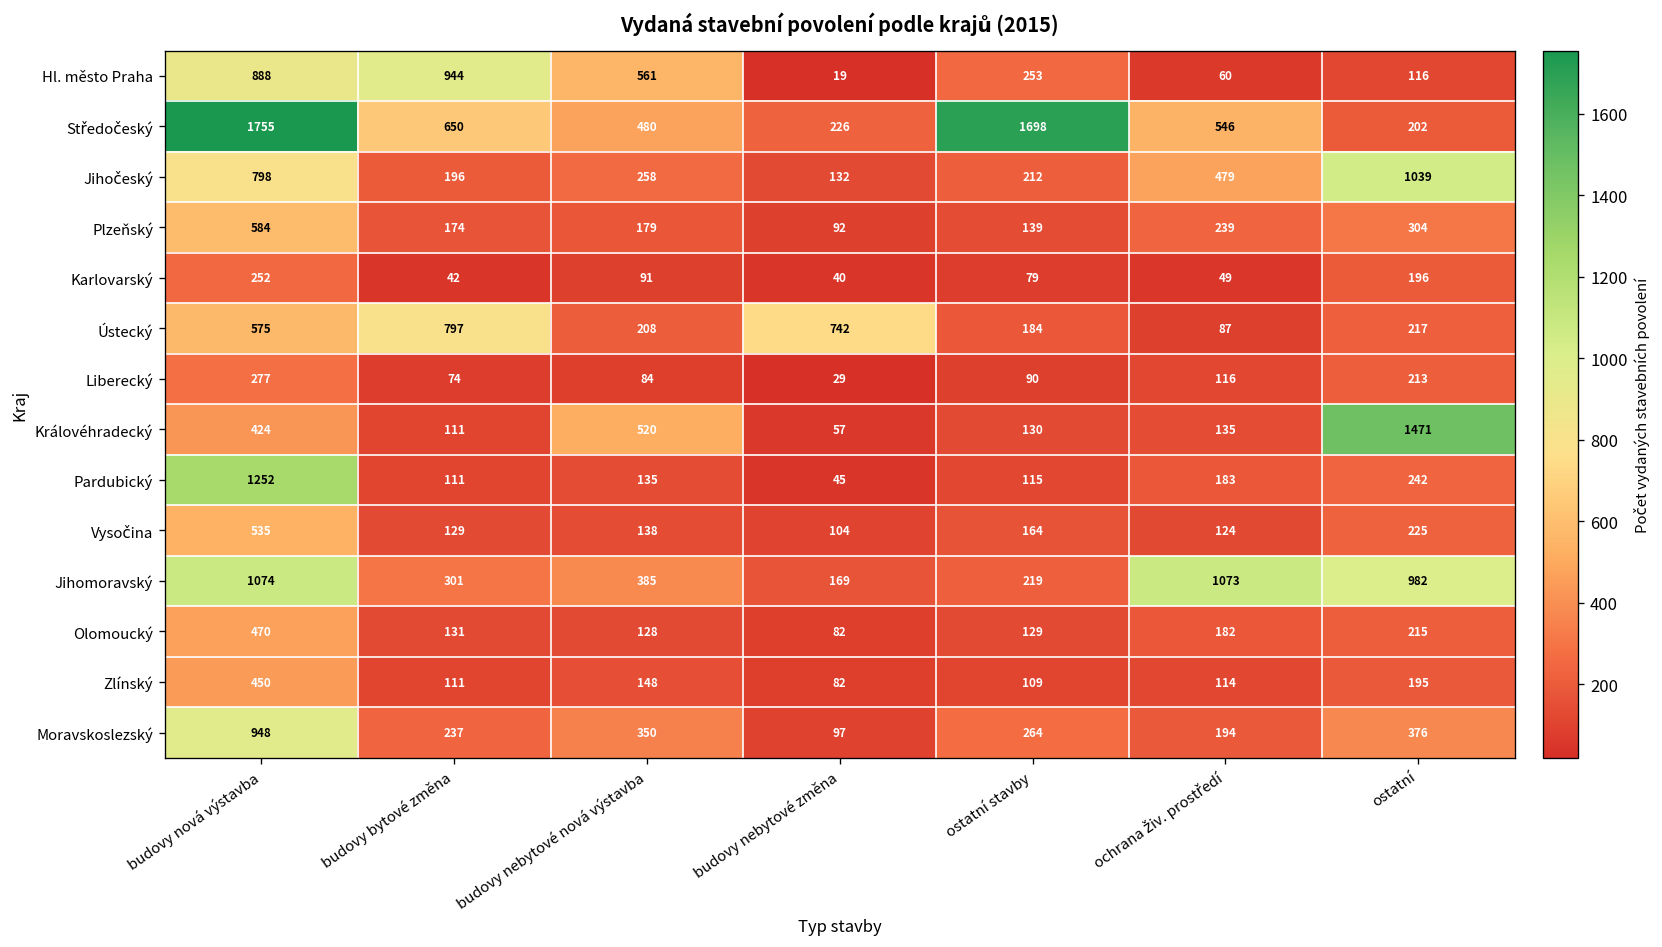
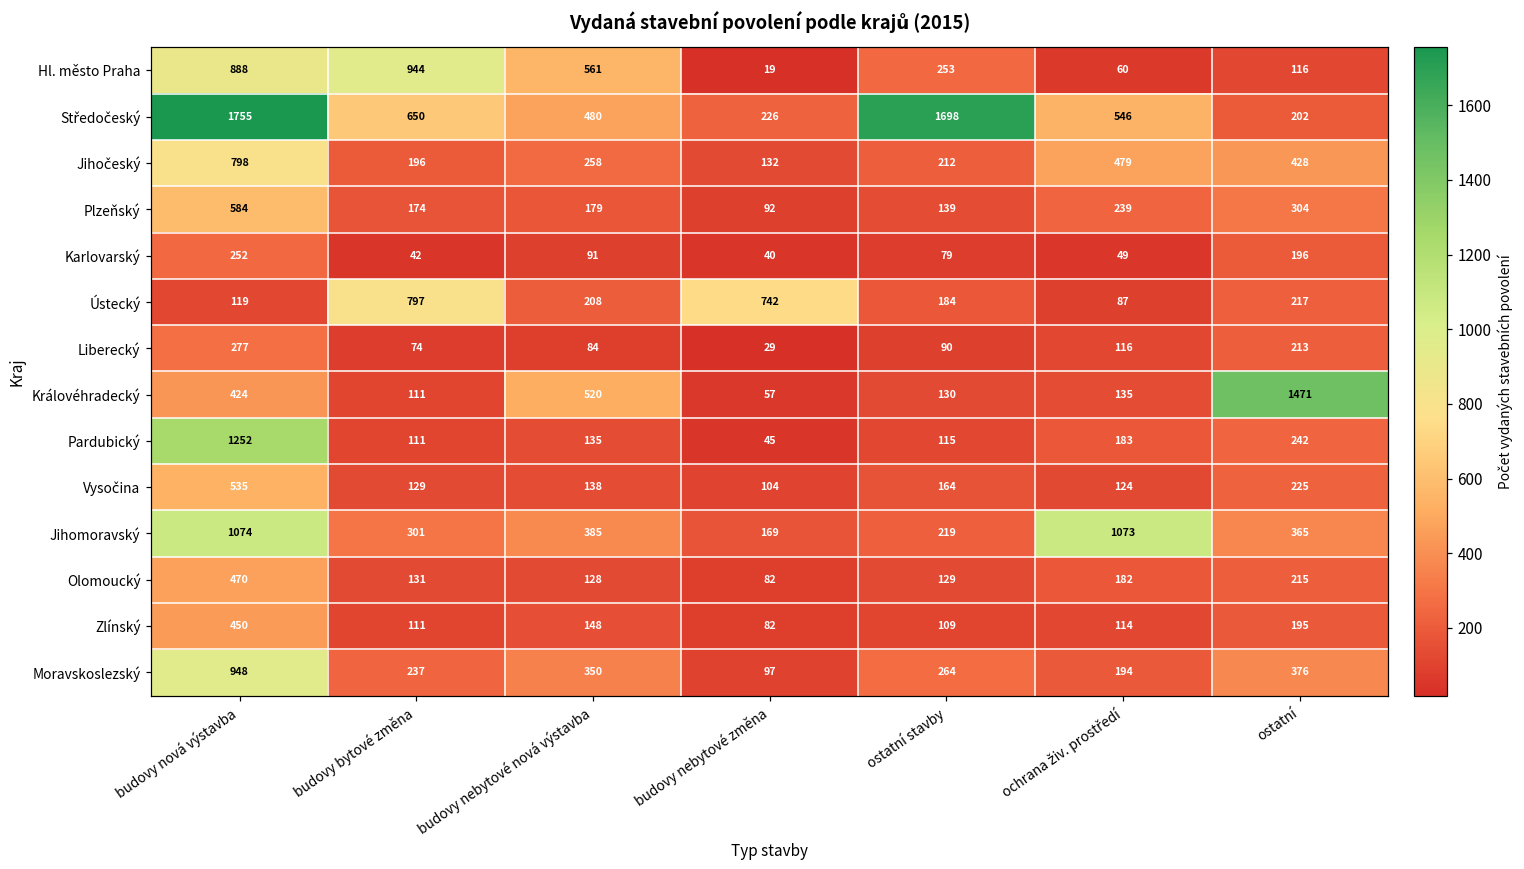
Jihočeský, ostatní: 1039 -> 428
Ústecký, budovy nová výstavba: 575 -> 119
Jihomoravský, ostatní: 982 -> 365
